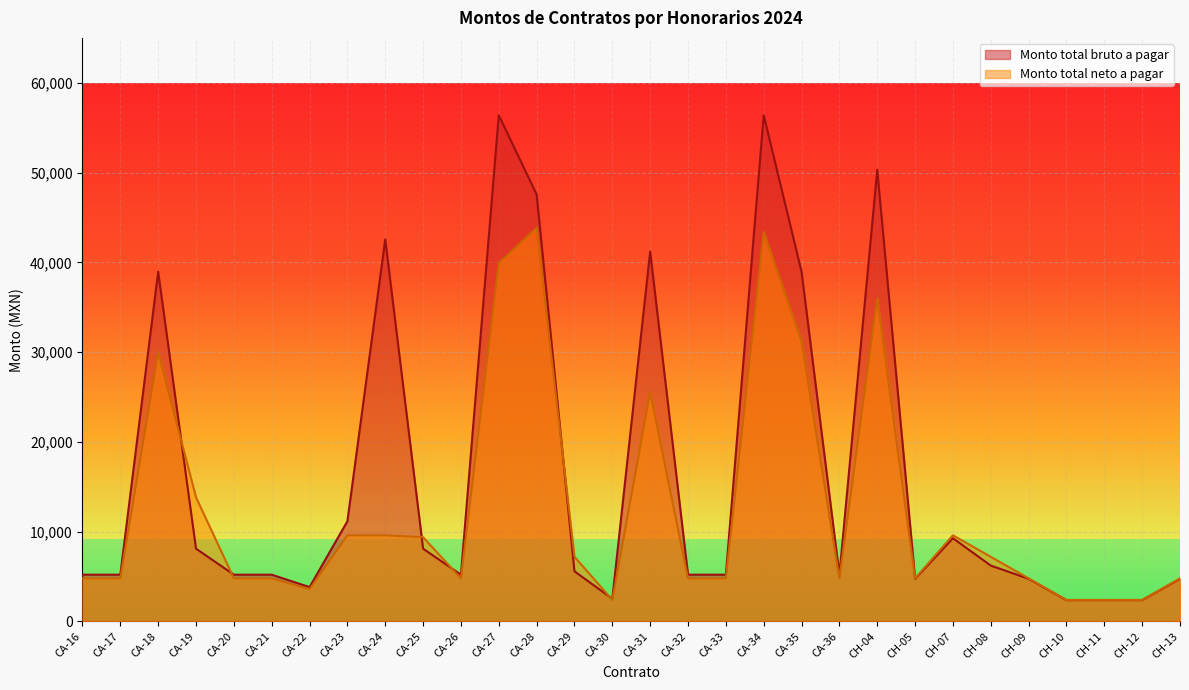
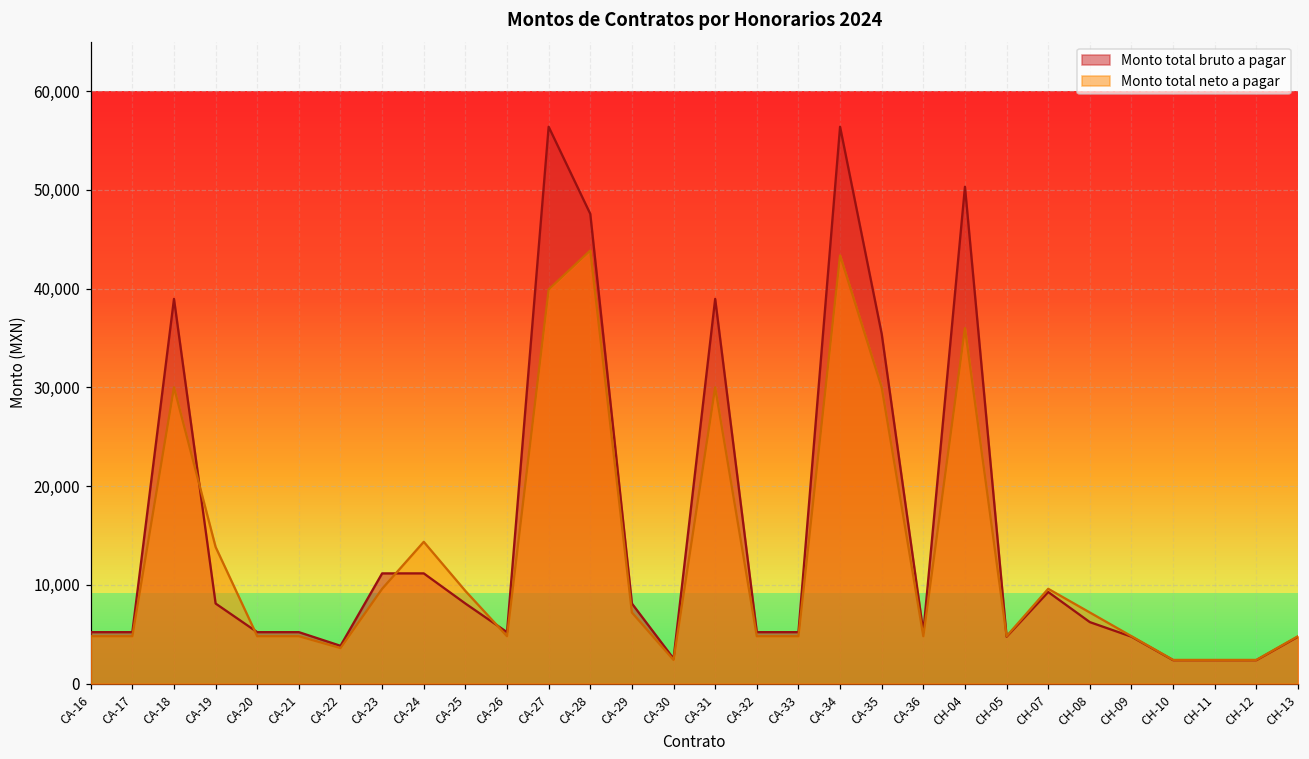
Monto total bruto a pagar, CA-24: 43,000 -> 11,000
Monto total neto a pagar, CA-24: 10,000 -> 14,000
Monto total bruto a pagar, CA-29: 6,000 -> 8,000
Monto total bruto a pagar, CA-31: 41,000 -> 39,000
Monto total neto a pagar, CA-31: 26,000 -> 30,000
Monto total bruto a pagar, CA-35: 39,000 -> 35,000
Monto total neto a pagar, CA-35: 31,000 -> 30,000
